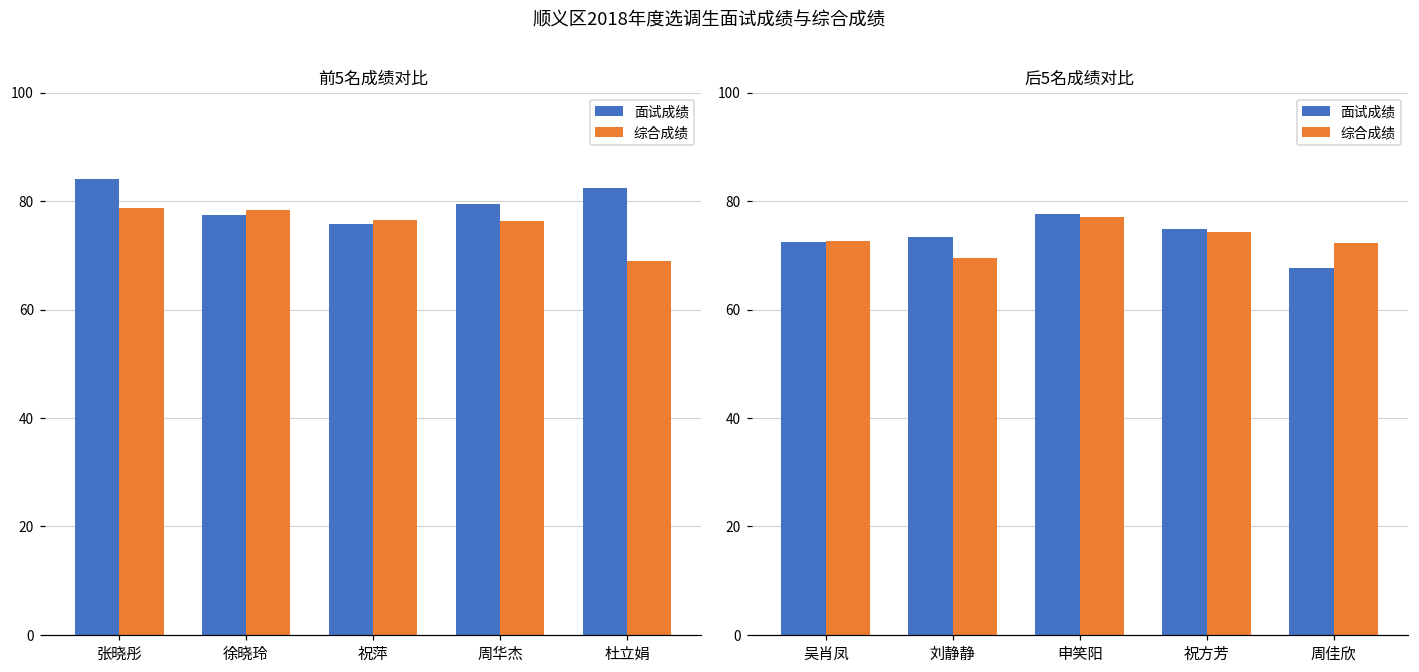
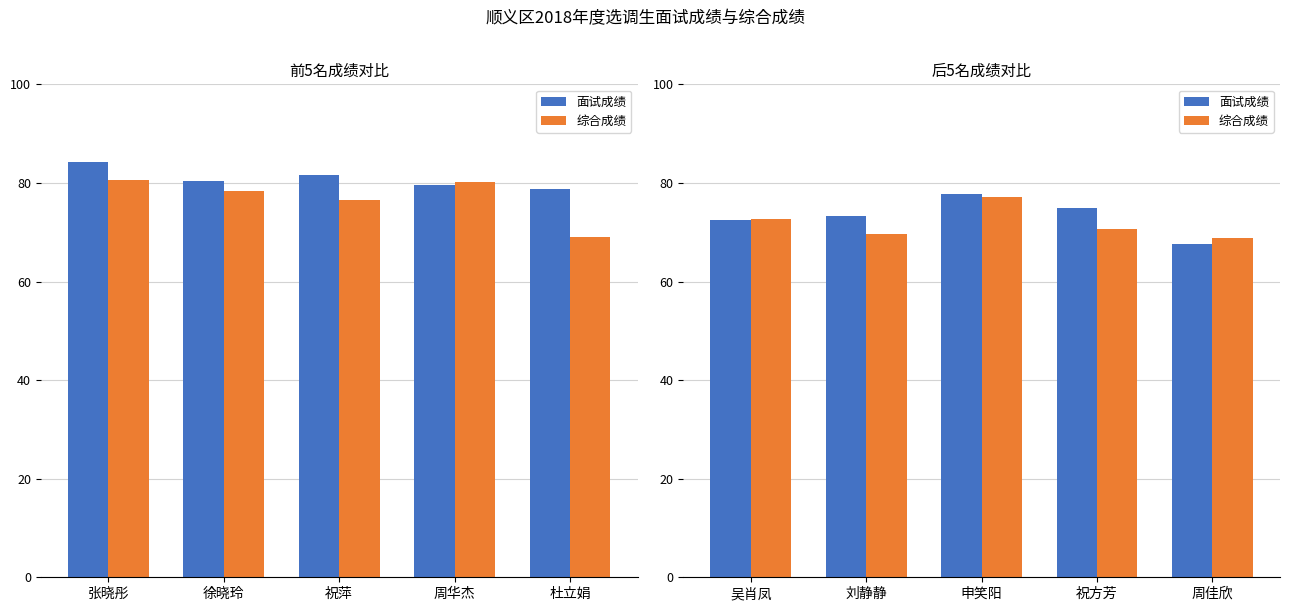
前5名成绩对比, 综合成绩, 张晓彤: 79 -> 81
前5名成绩对比, 面试成绩, 徐晓玲: 77 -> 80
前5名成绩对比, 面试成绩, 祝萍: 76 -> 82
前5名成绩对比, 综合成绩, 周华杰: 76 -> 80
前5名成绩对比, 面试成绩, 杜立娟: 82 -> 79
后5名成绩对比, 综合成绩, 祝方芳: 74 -> 71
后5名成绩对比, 综合成绩, 周佳欣: 72 -> 69
